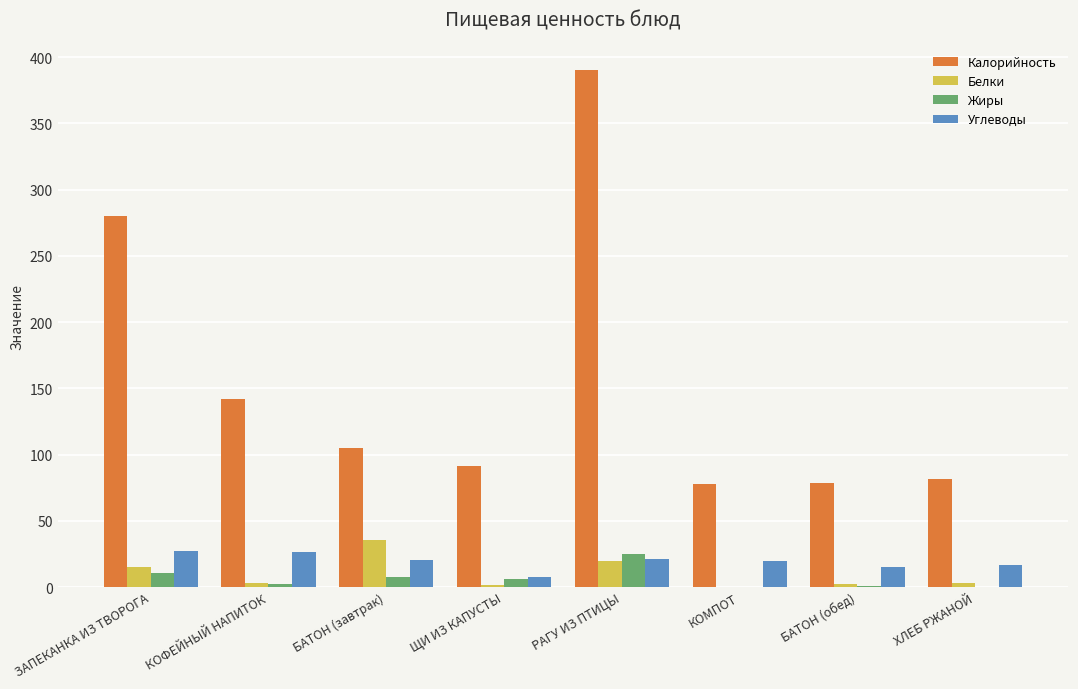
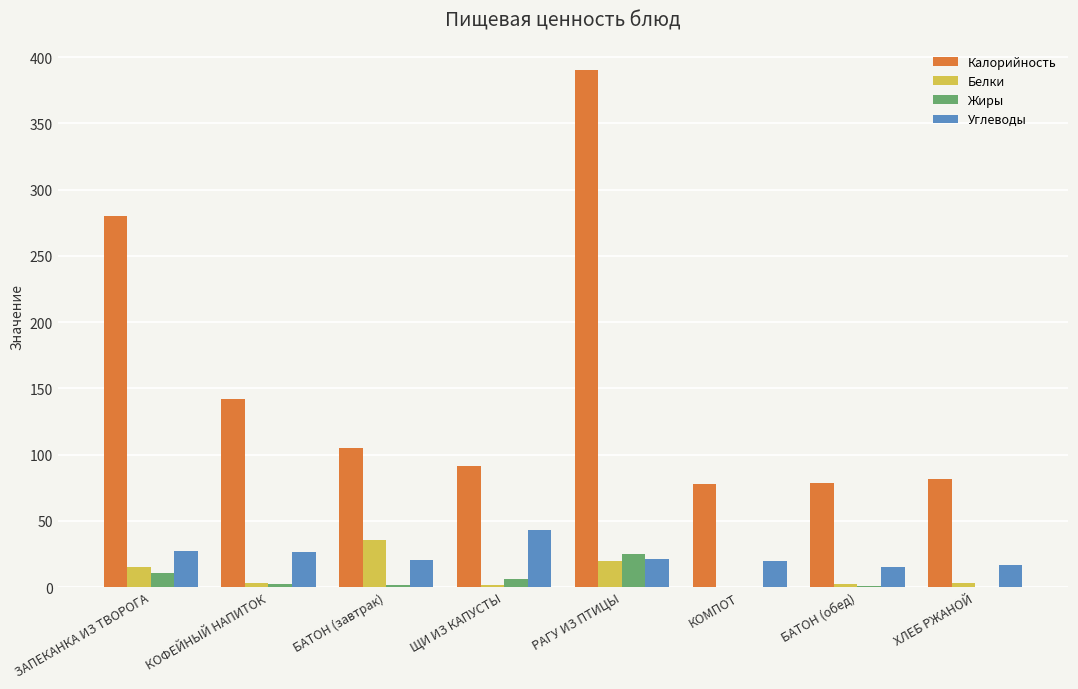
Жиры, БАТОН (завтрак): 7 -> 1
Углеводы, ЩИ ИЗ КАПУСТЫ: 8 -> 43
